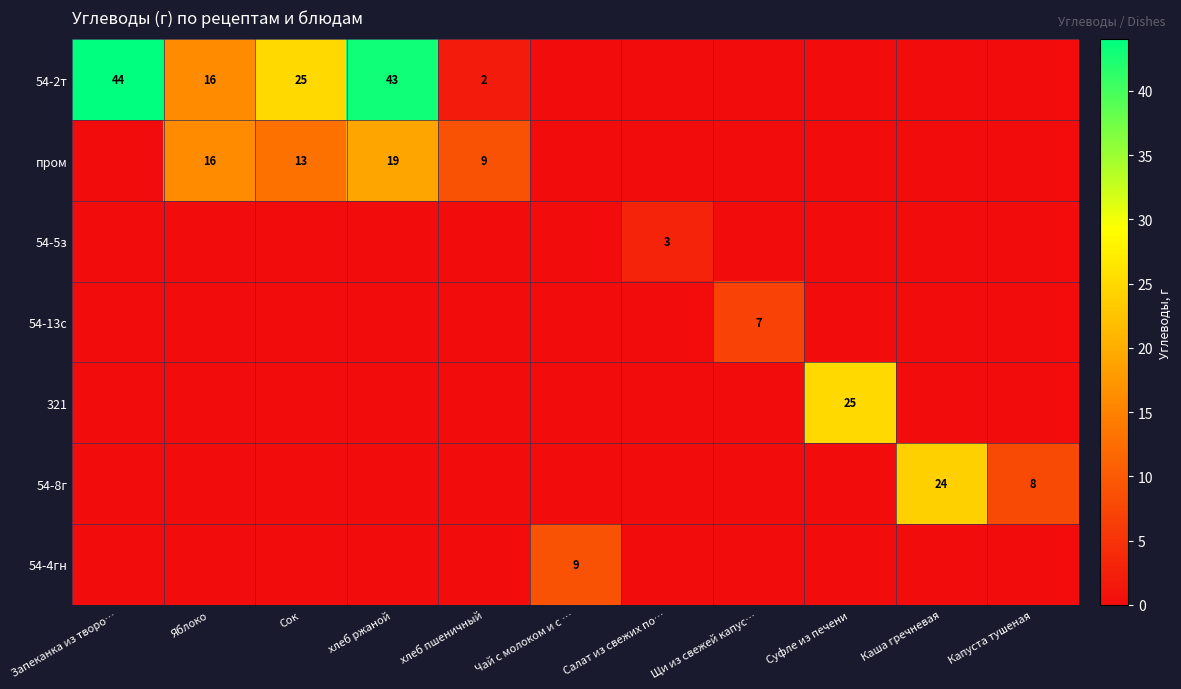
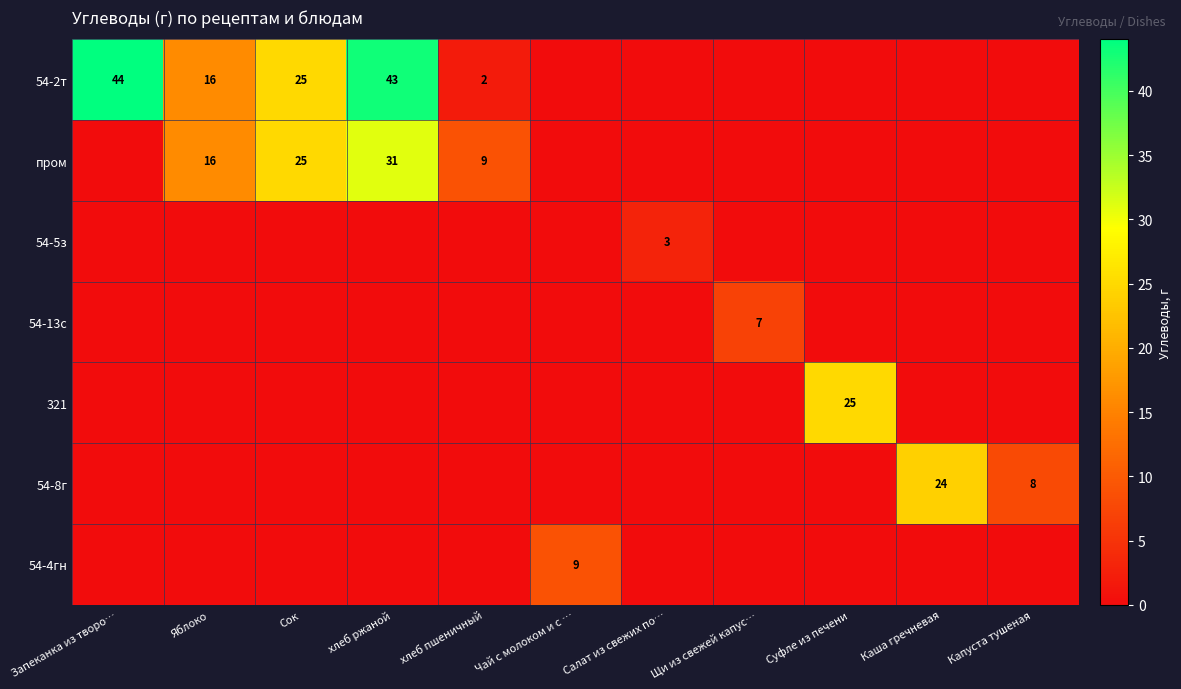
пром, Сок: 13 -> 25
пром, хлеб ржаной: 19 -> 31
